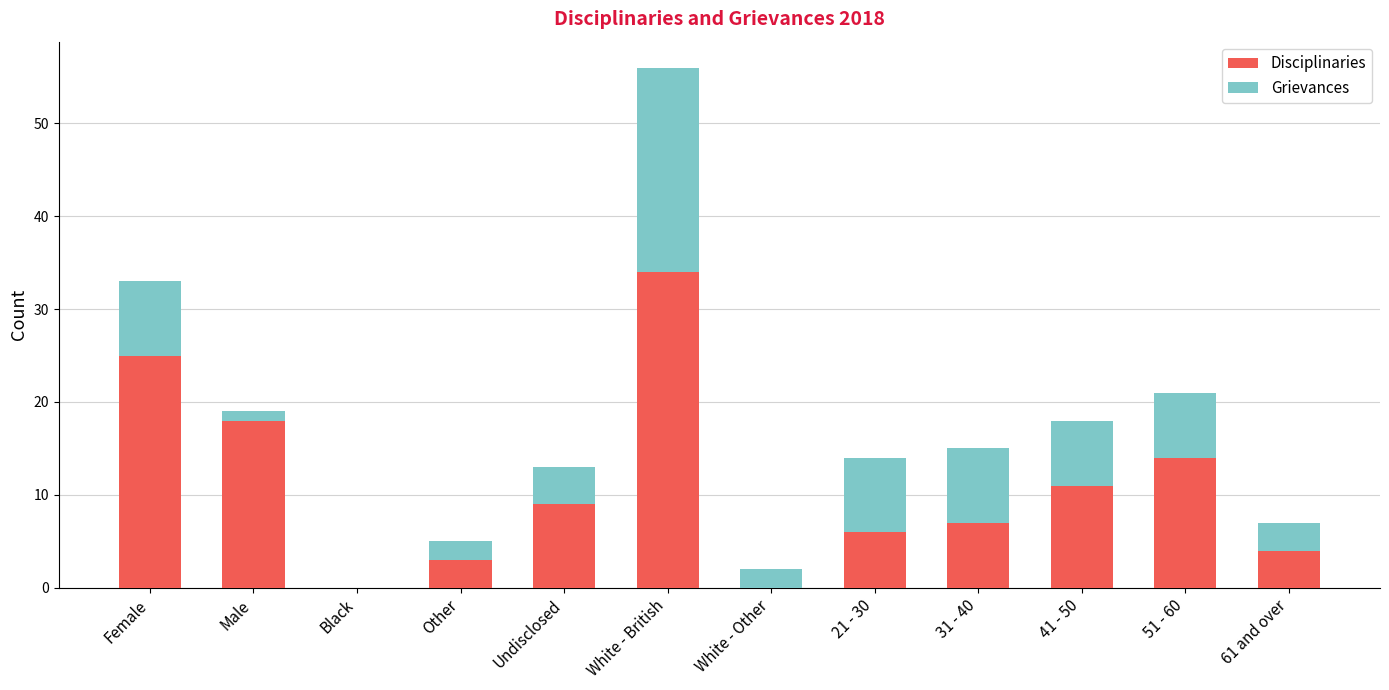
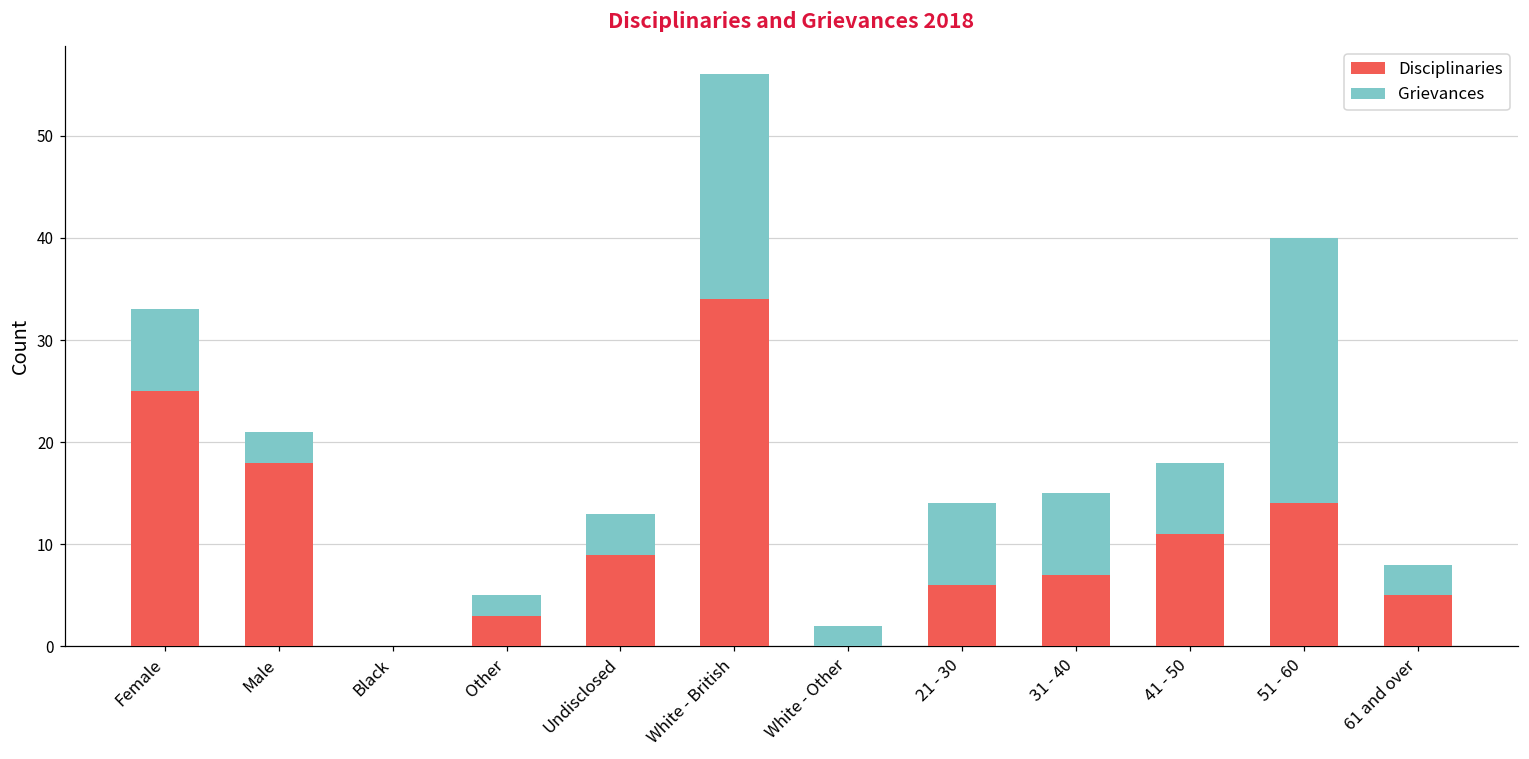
Grievances, Male: 1 -> 3
Grievances, 51 - 60: 7 -> 26
Disciplinaries, 61 and over: 4 -> 5
